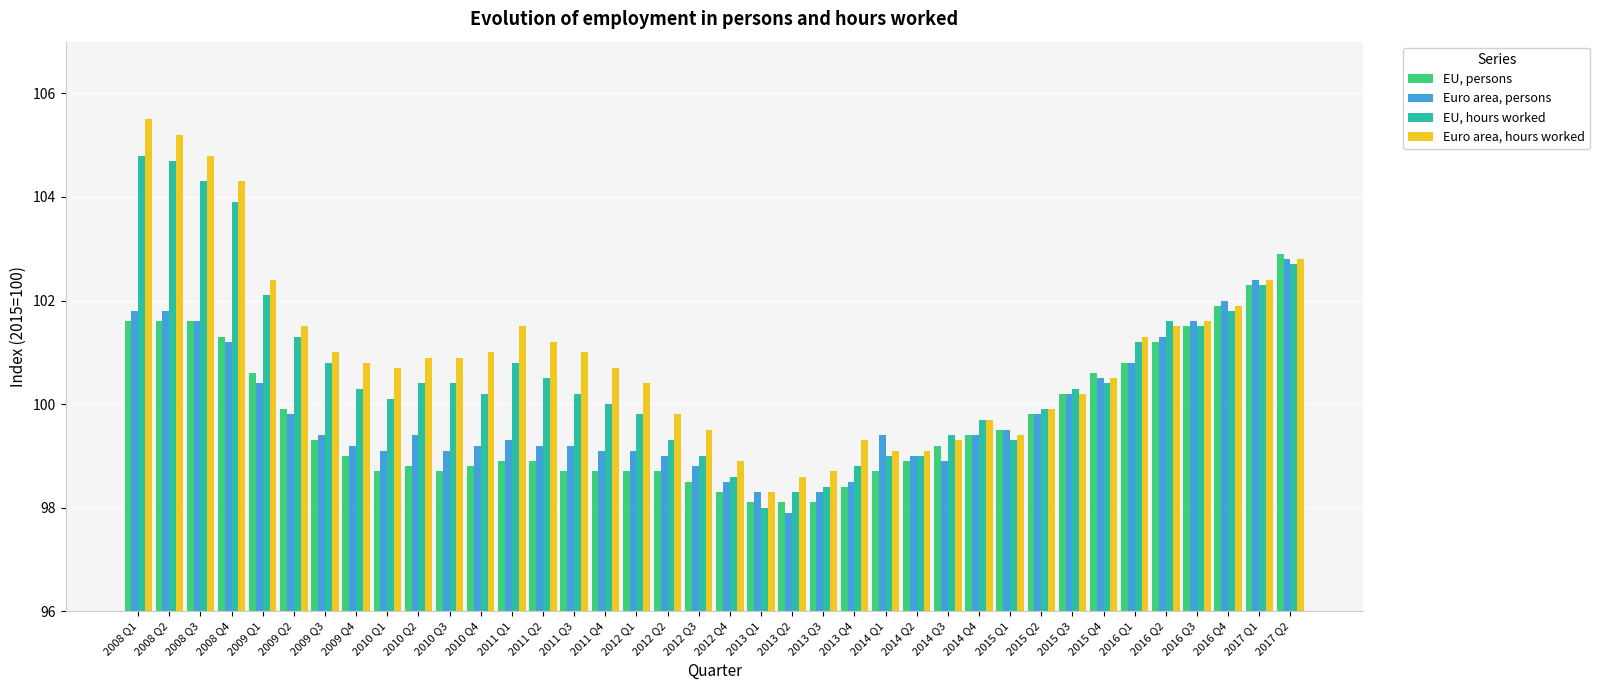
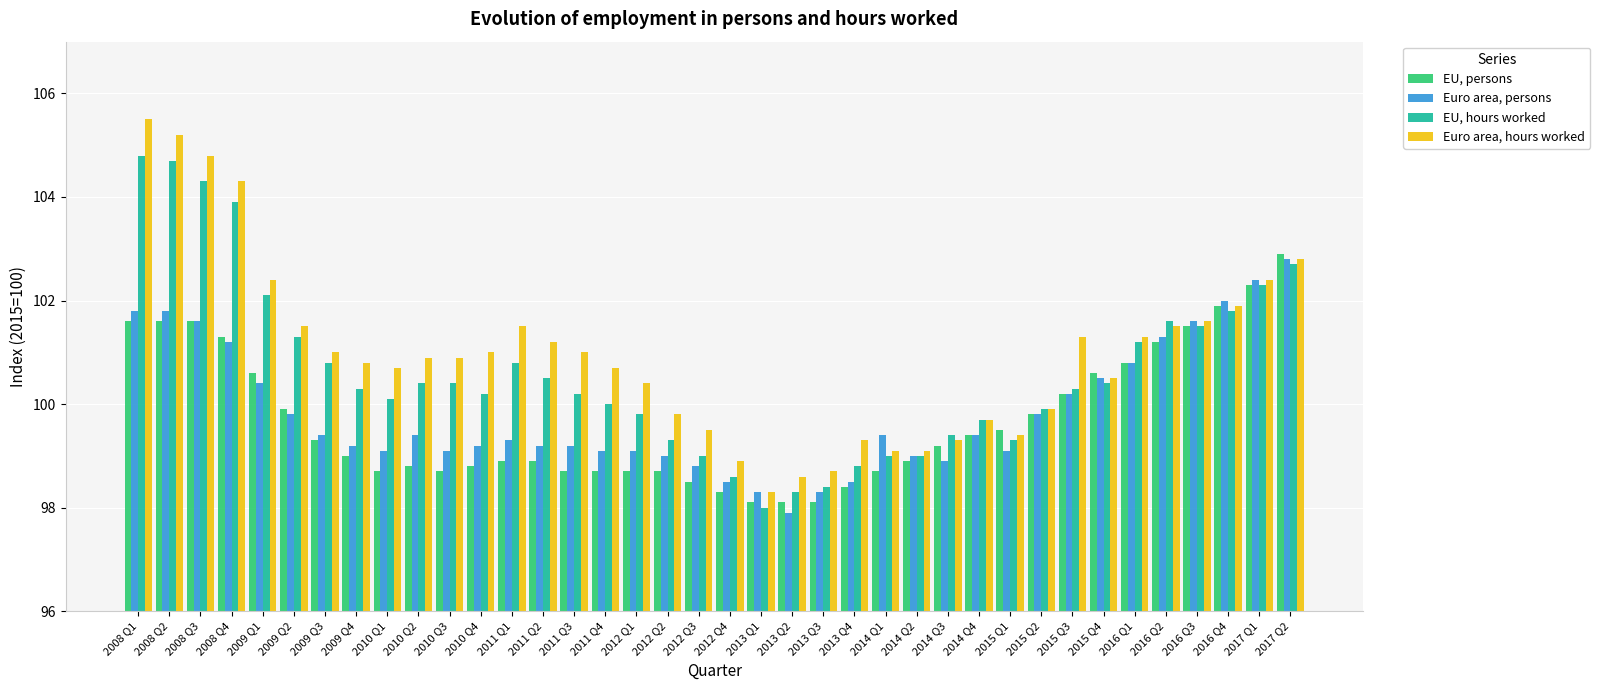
Euro area, persons, 2015 Q1: 99.5 -> 99.1
Euro area, hours worked, 2015 Q3: 100.2 -> 101.3
